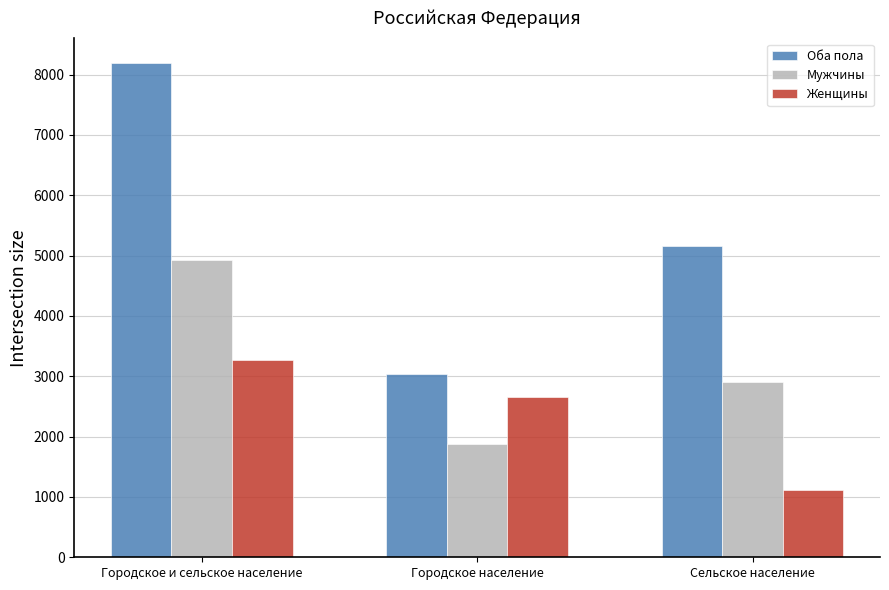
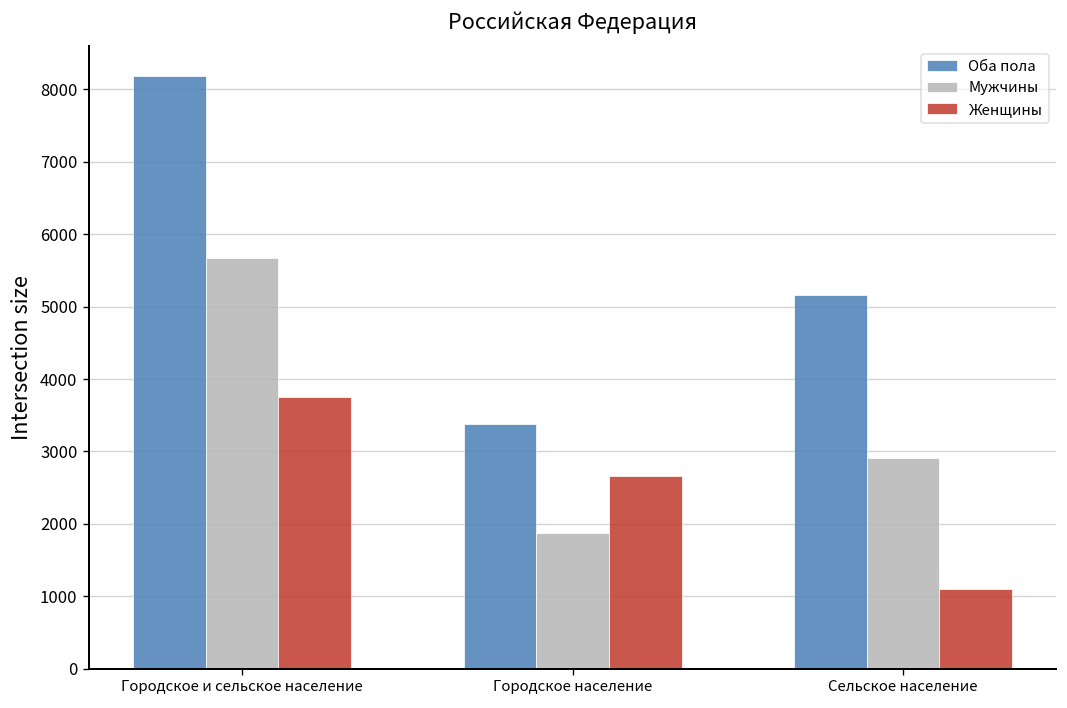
Мужчины, Городское и сельское население: 4900 -> 5700
Женщины, Городское и сельское население: 3300 -> 3700
Оба пола, Городское население: 3000 -> 3400
